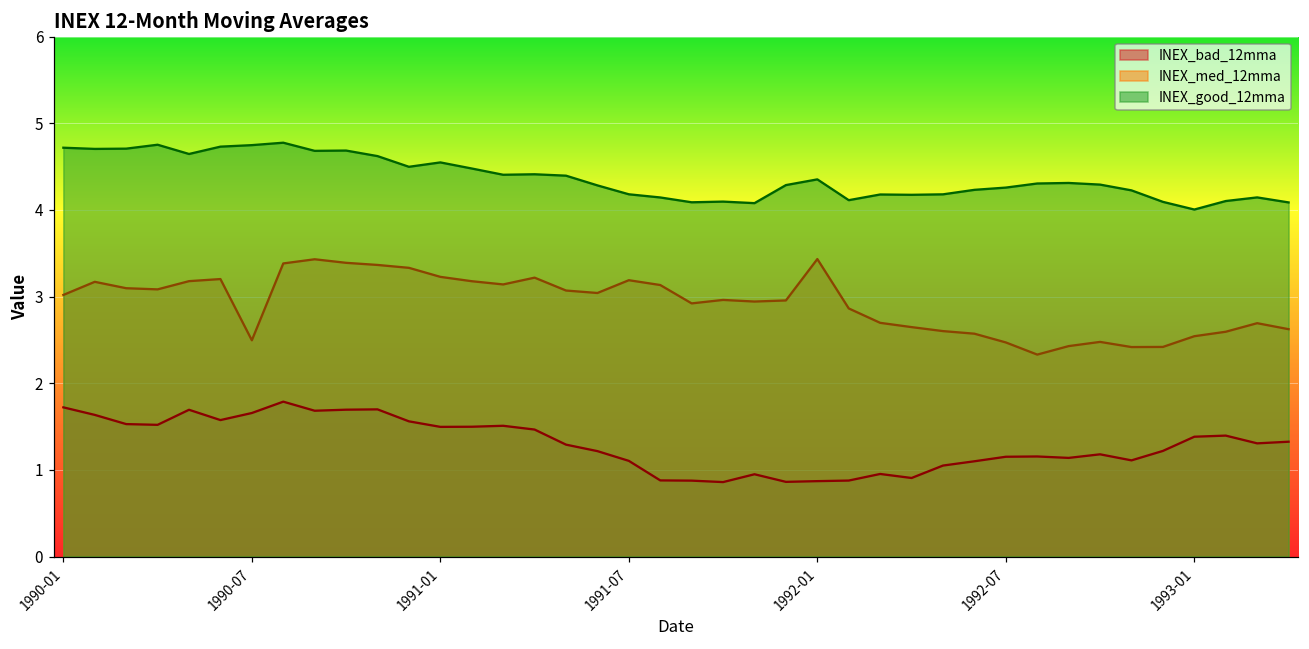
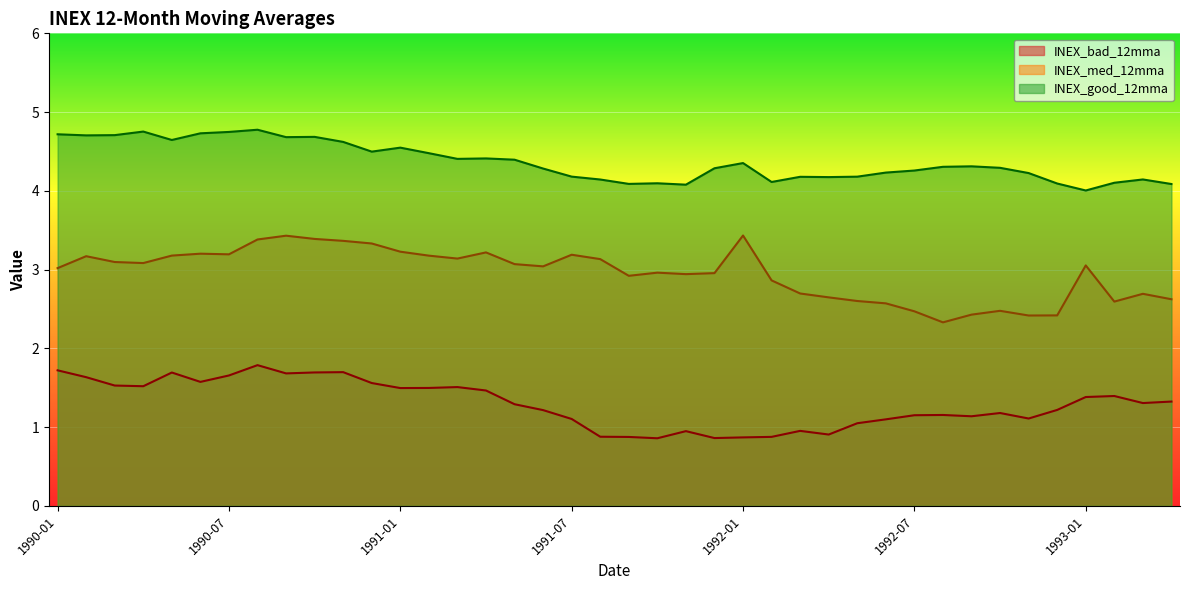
INEX_med_12mma, 1990-07: 2.5 -> 3.2
INEX_med_12mma, 1993-01: 2.5 -> 3.1
